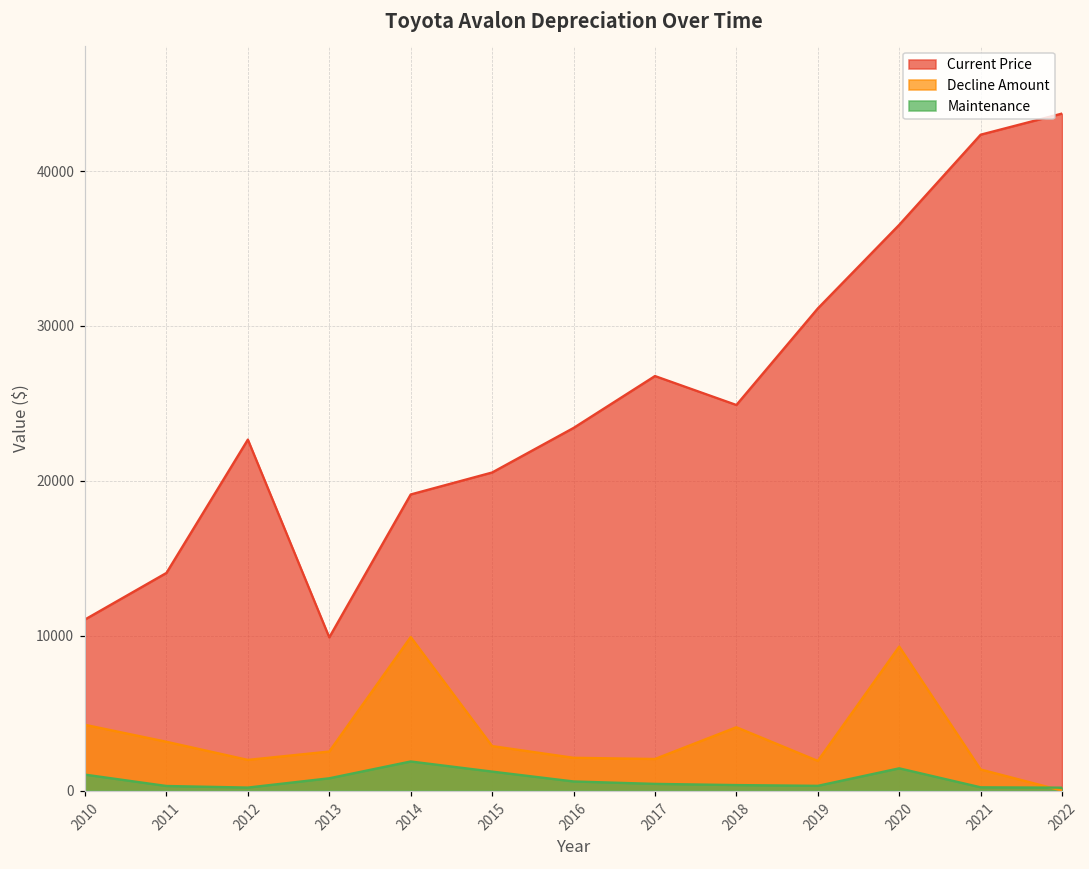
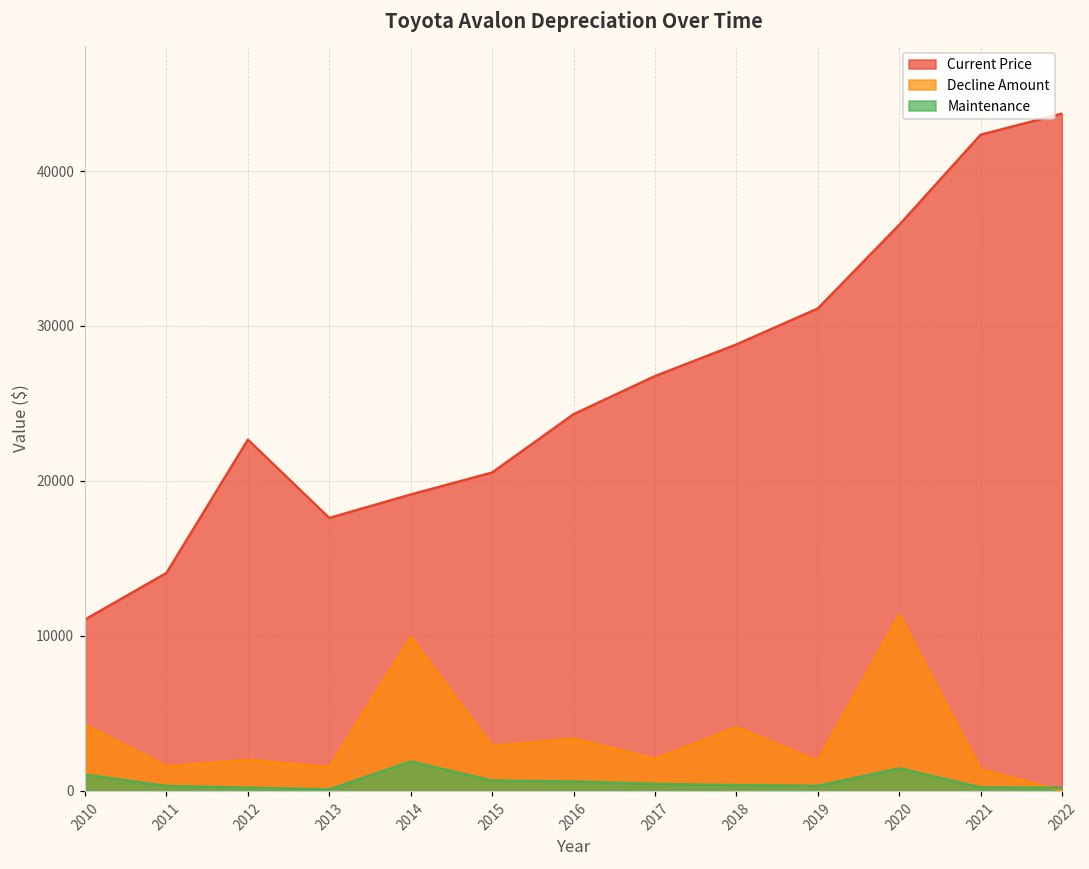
Decline Amount, 2011: 3200 -> 1600
Current Price, 2013: 9900 -> 17600
Decline Amount, 2013: 2500 -> 1500
Maintenance, 2013: 800 -> 100
Maintenance, 2015: 1200 -> 700
Current Price, 2016: 23400 -> 24300
Decline Amount, 2016: 2100 -> 3400
Current Price, 2018: 24900 -> 28800
Decline Amount, 2020: 9300 -> 11400
